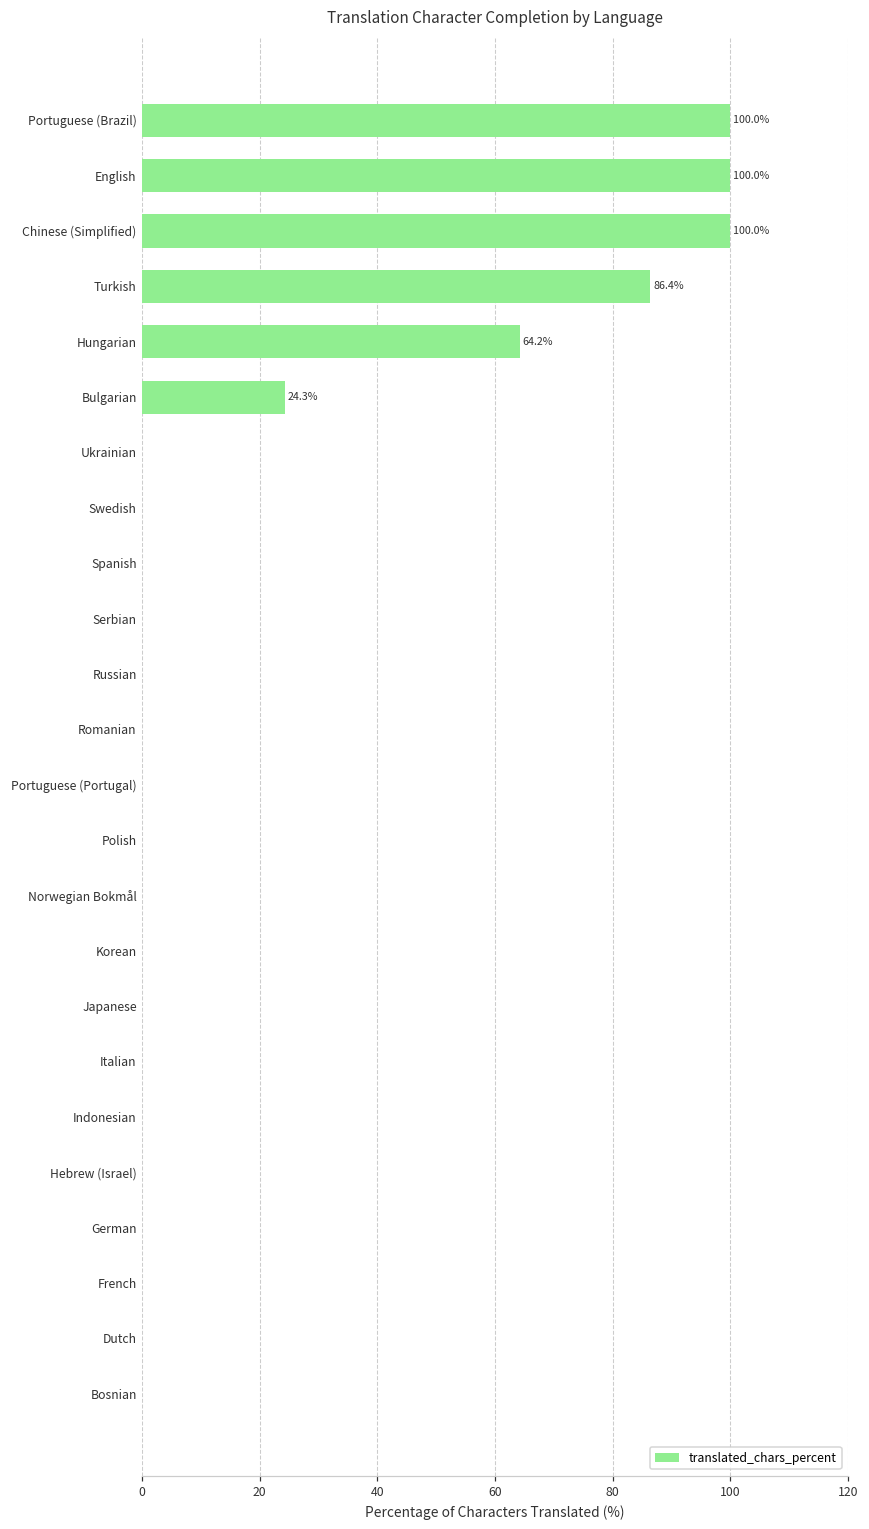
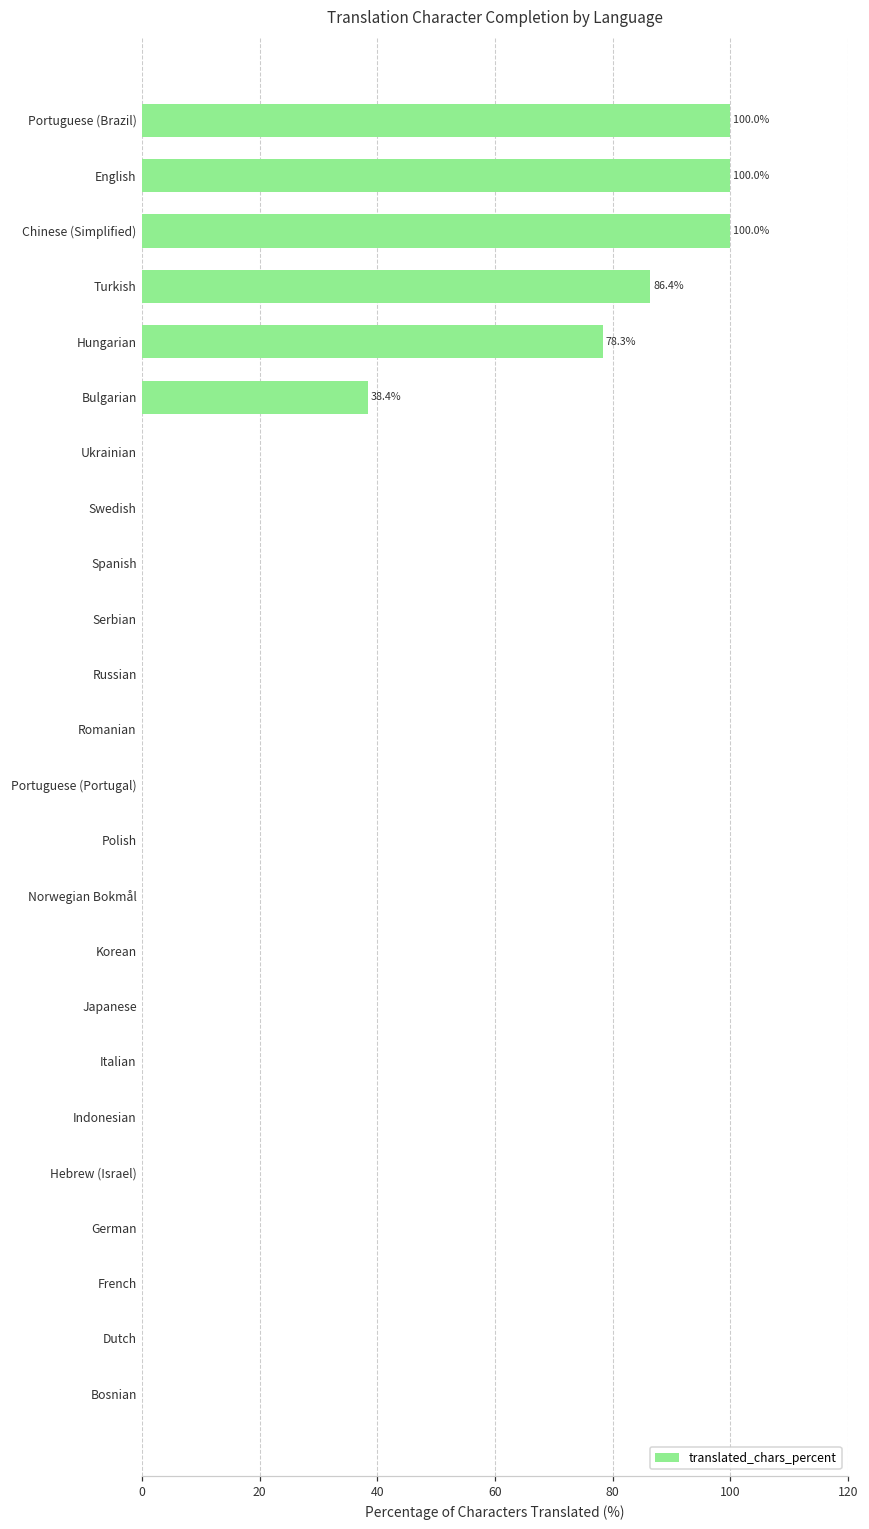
Hungarian: 64.2% -> 78.3%
Bulgarian: 24.3% -> 38.4%
